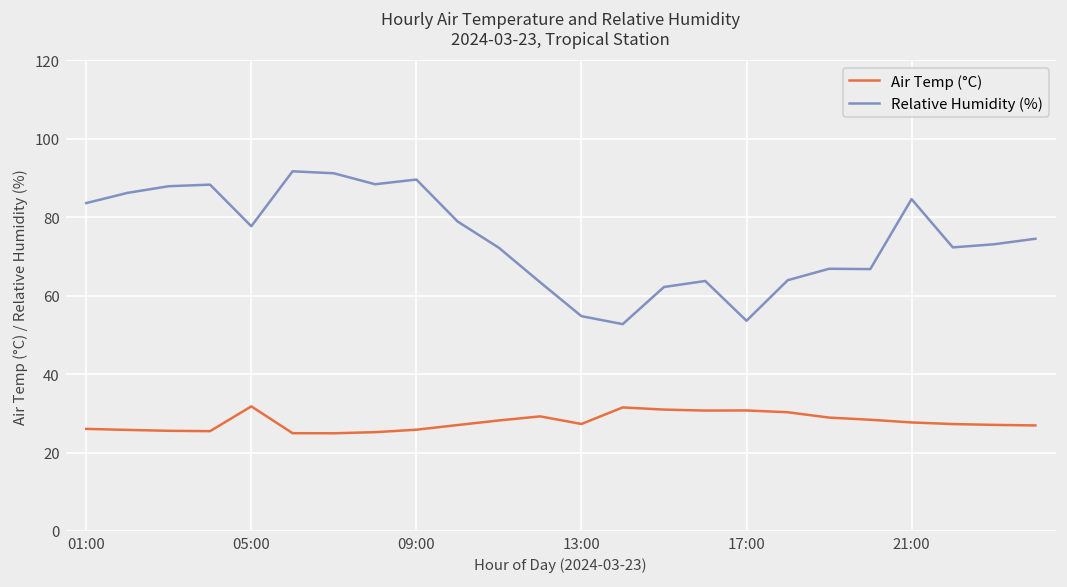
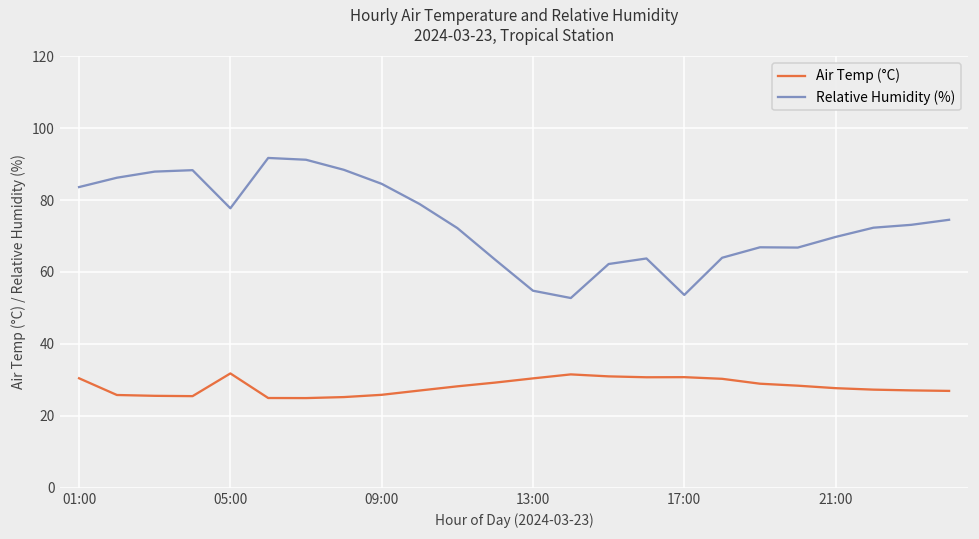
Air Temp (°C), 01:00: 26 -> 30
Relative Humidity (%), 09:00: 90 -> 85
Air Temp (°C), 13:00: 27 -> 30
Relative Humidity (%), 21:00: 85 -> 70
